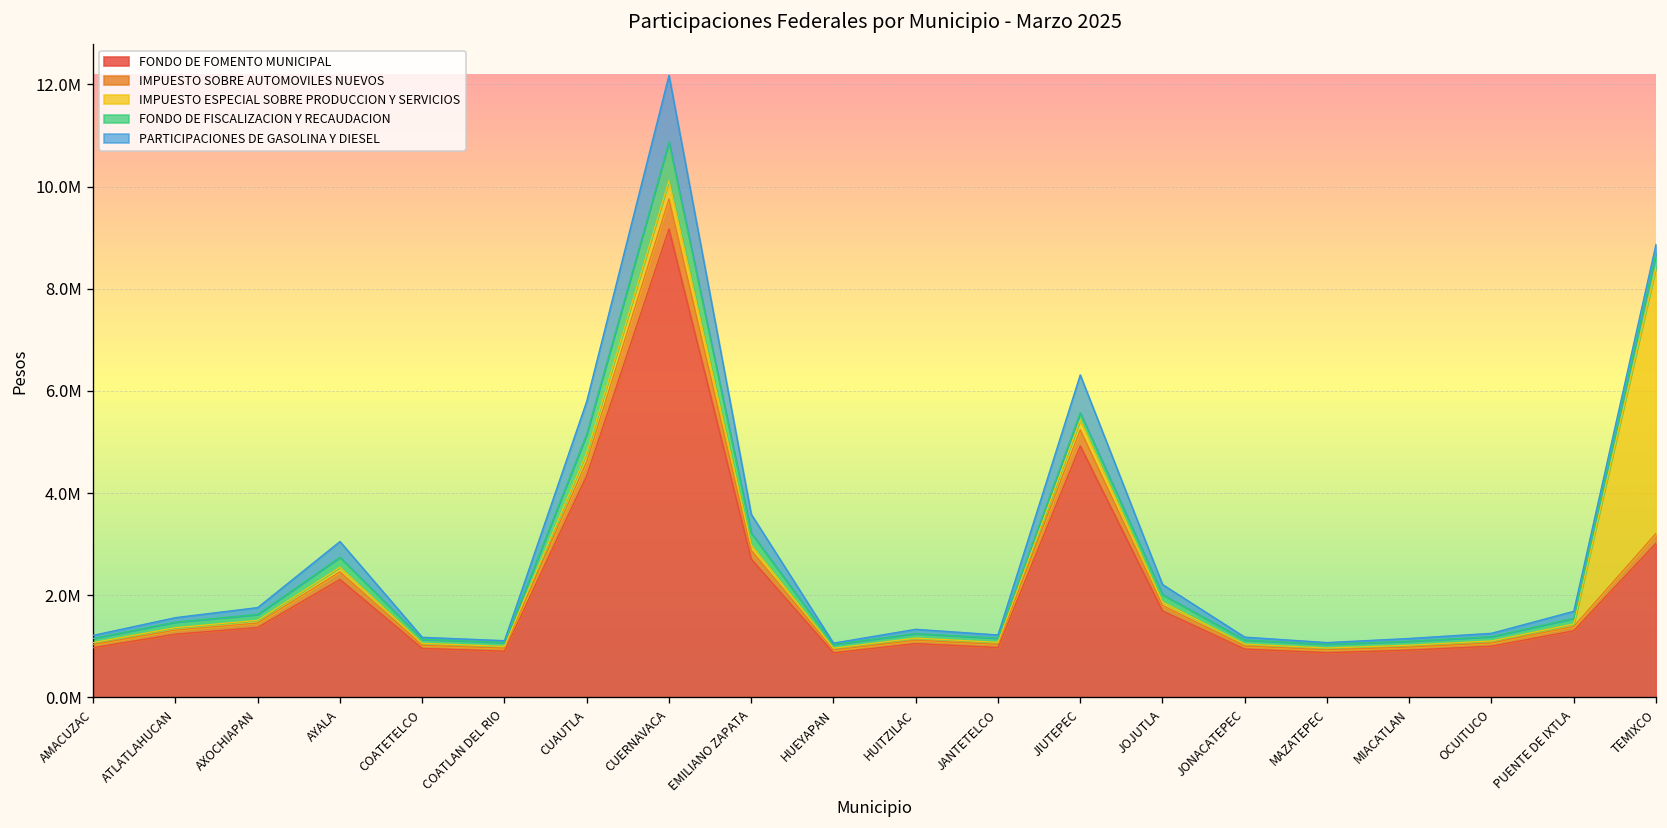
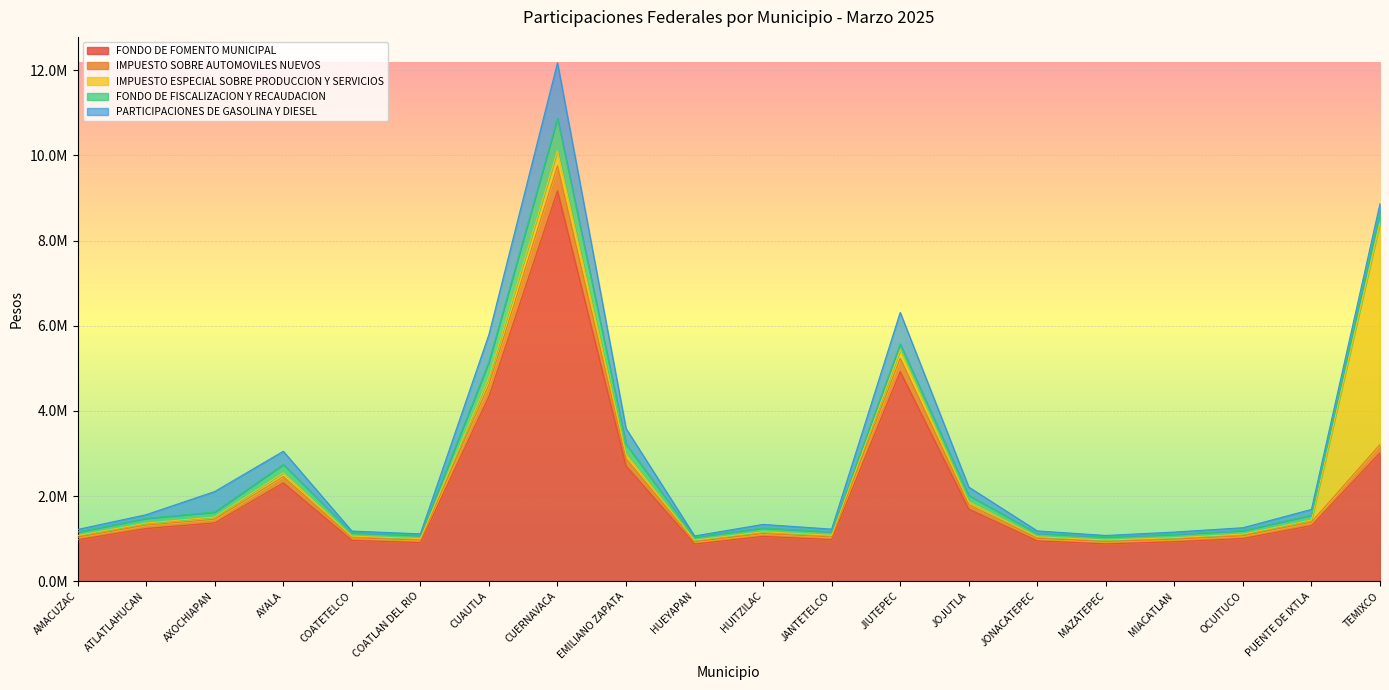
PARTICIPACIONES DE GASOLINA Y DIESEL, AXOCHIAPAN: 100000 -> 500000
